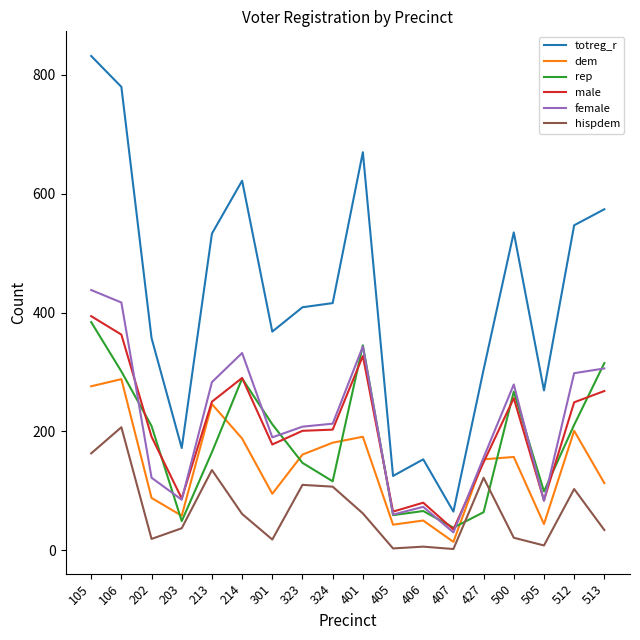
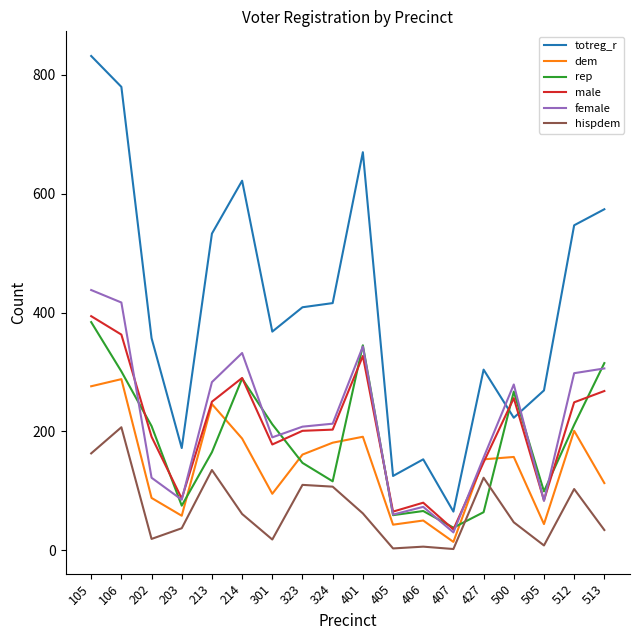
rep, 203: 50 -> 80
totreg_r, 500: 540 -> 220
hispdem, 500: 20 -> 50
